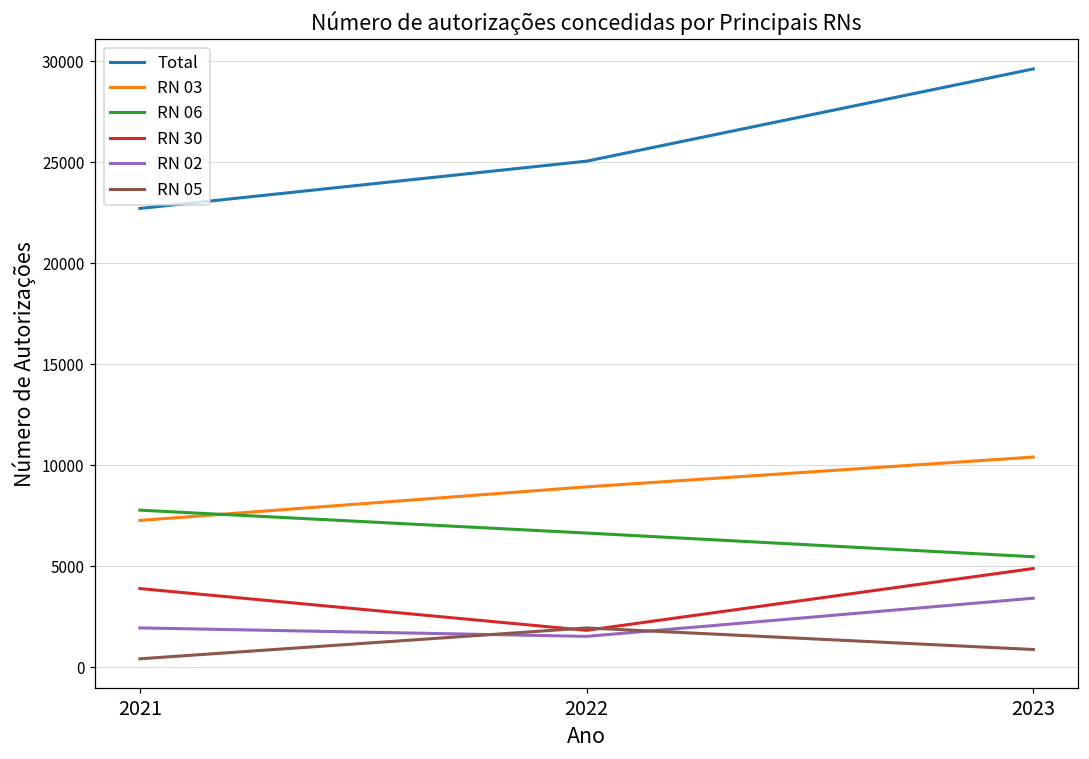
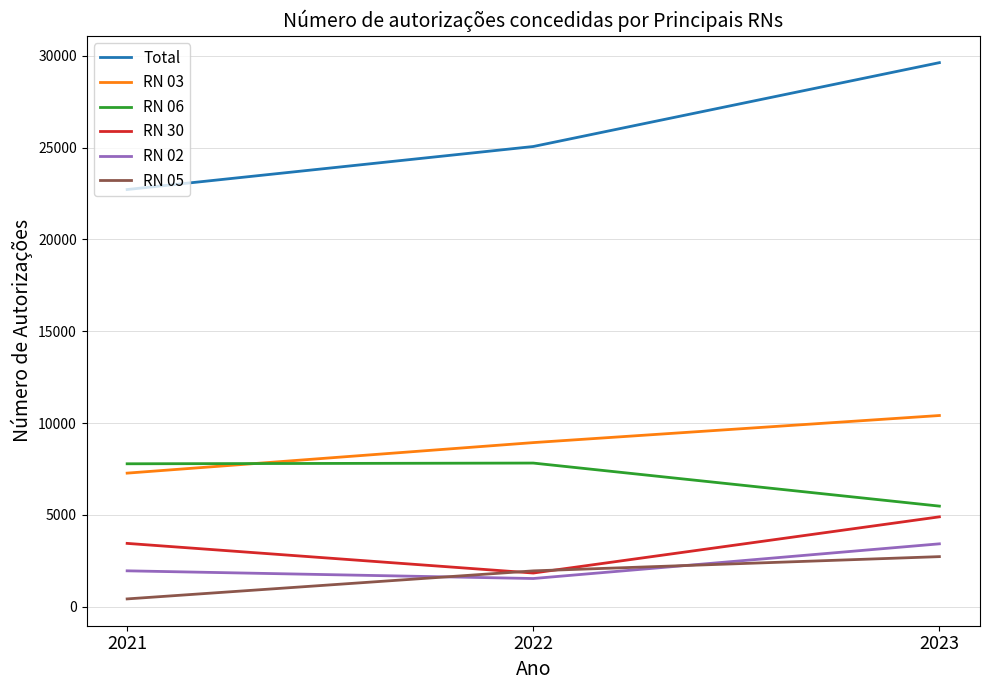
RN 30, 2021: 3900 -> 3500
RN 06, 2022: 6700 -> 7800
RN 05, 2023: 900 -> 2700
